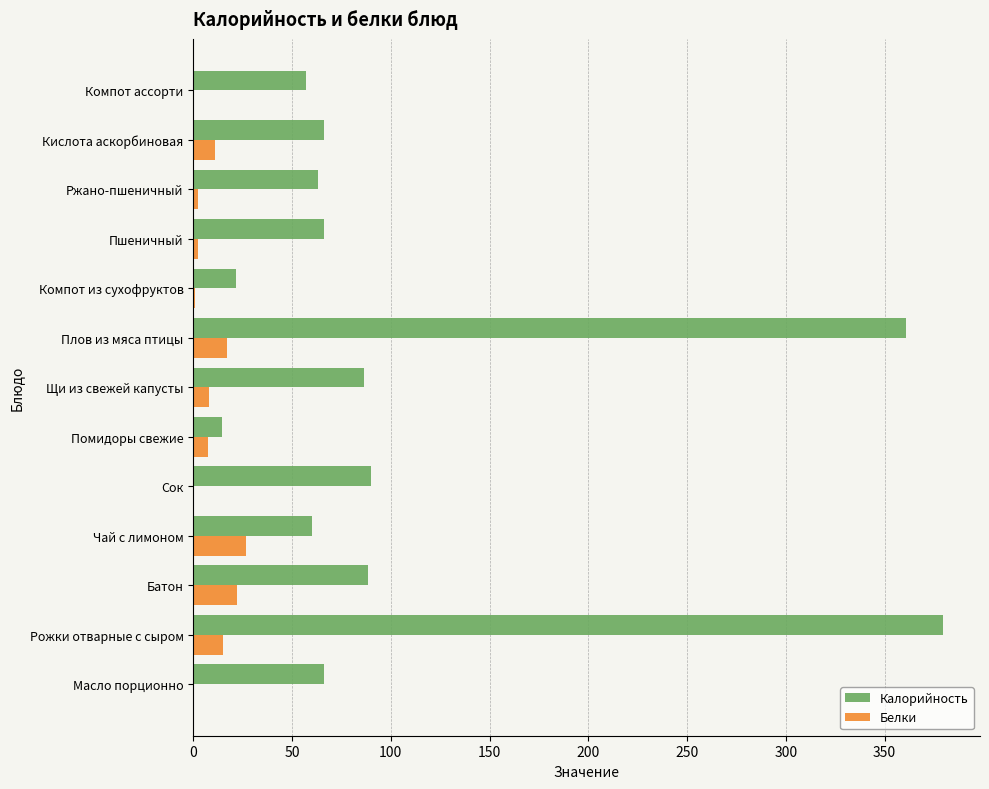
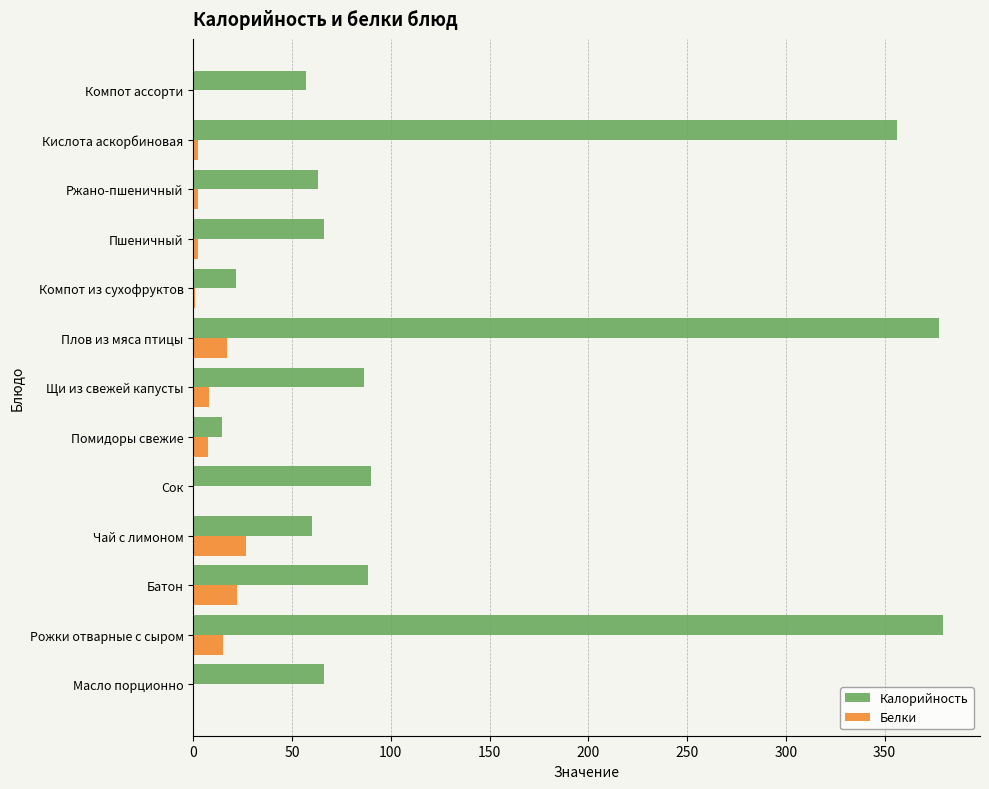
Калорийность, Кислота аскорбиновая: 66 -> 357
Белки, Кислота аскорбиновая: 11 -> 2
Калорийность, Плов из мяса птицы: 361 -> 378
